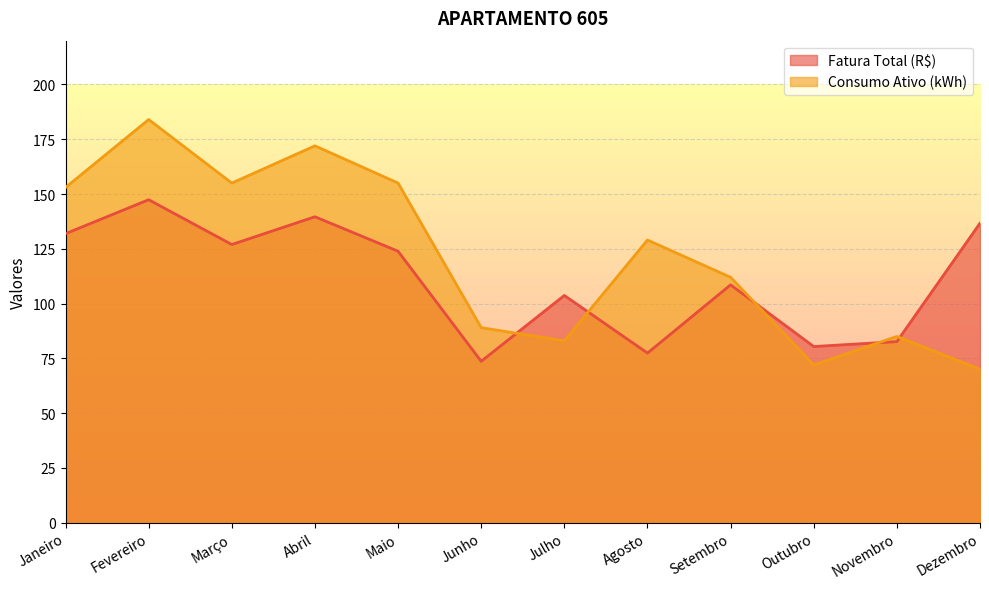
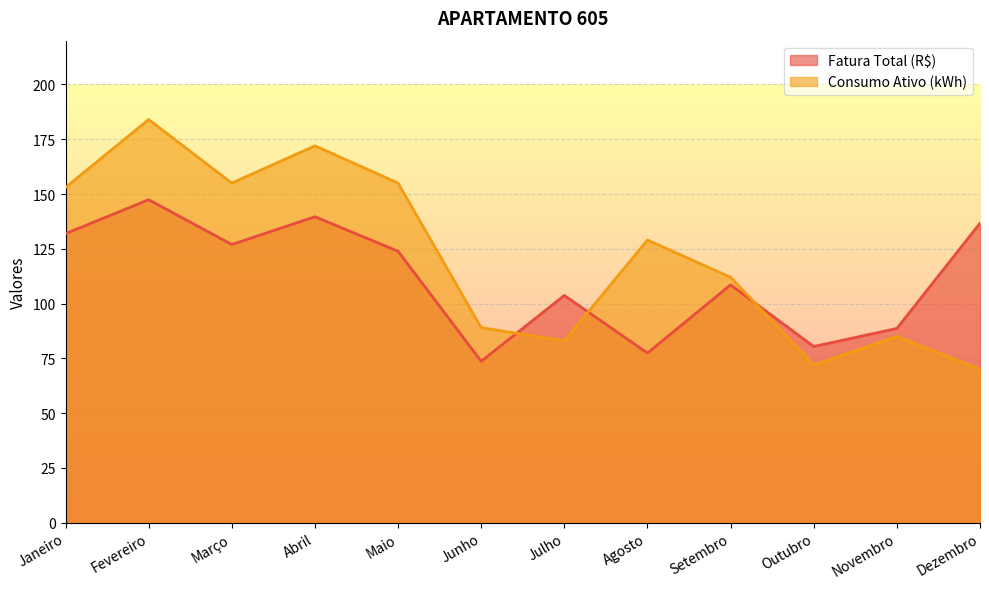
Fatura Total (R$), Novembro: 83 -> 89
